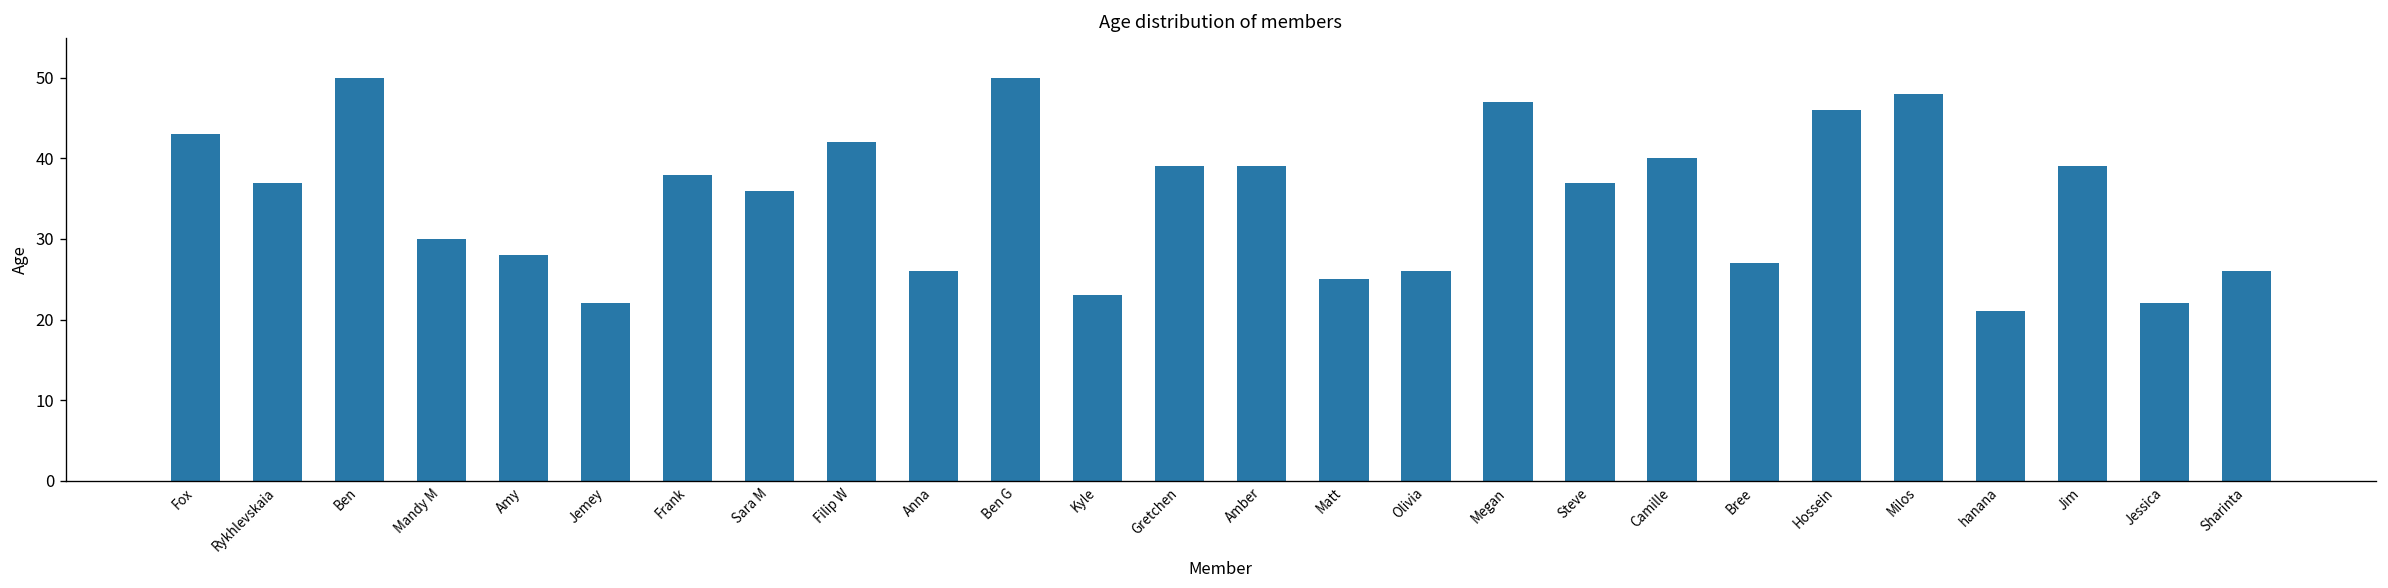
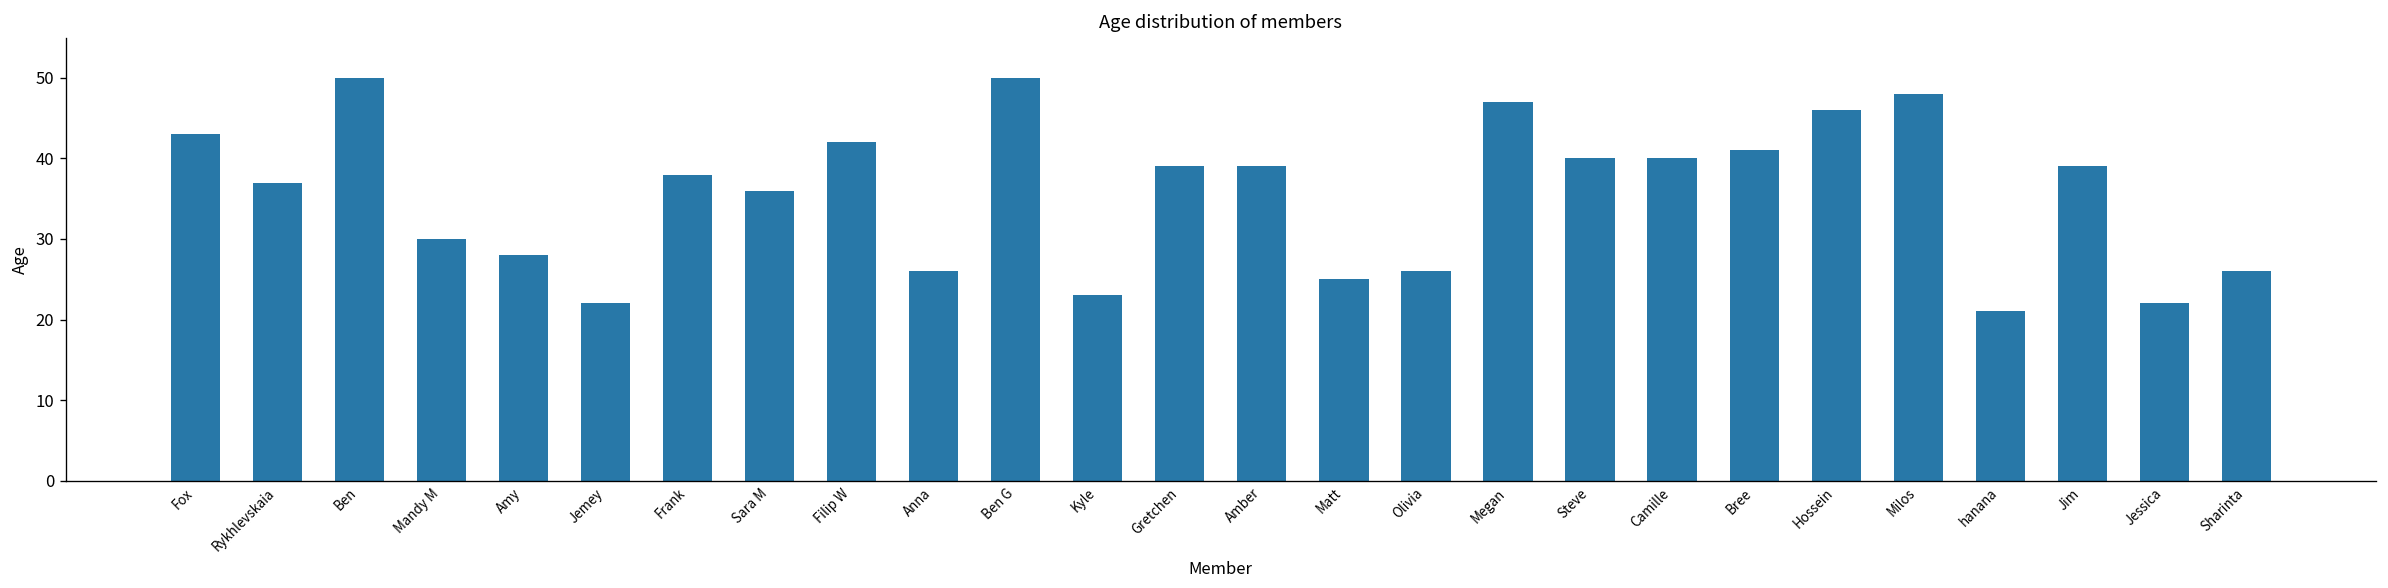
Steve: 37 -> 40
Bree: 27 -> 41
